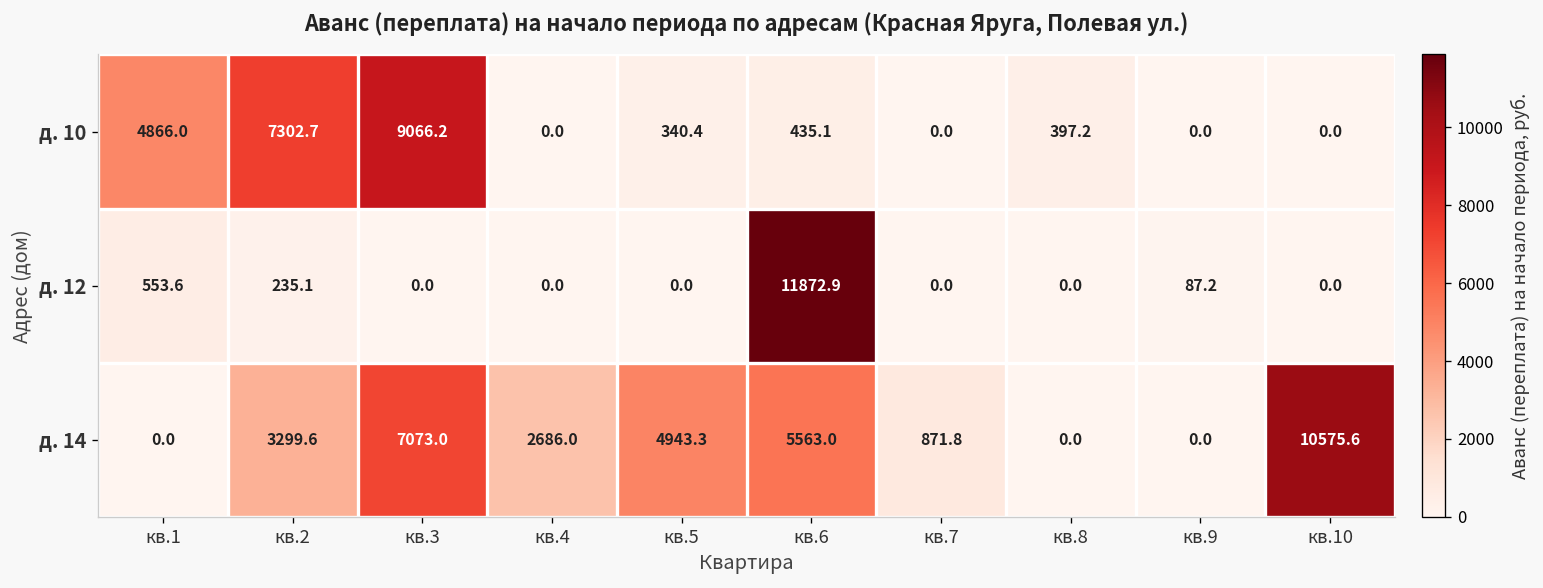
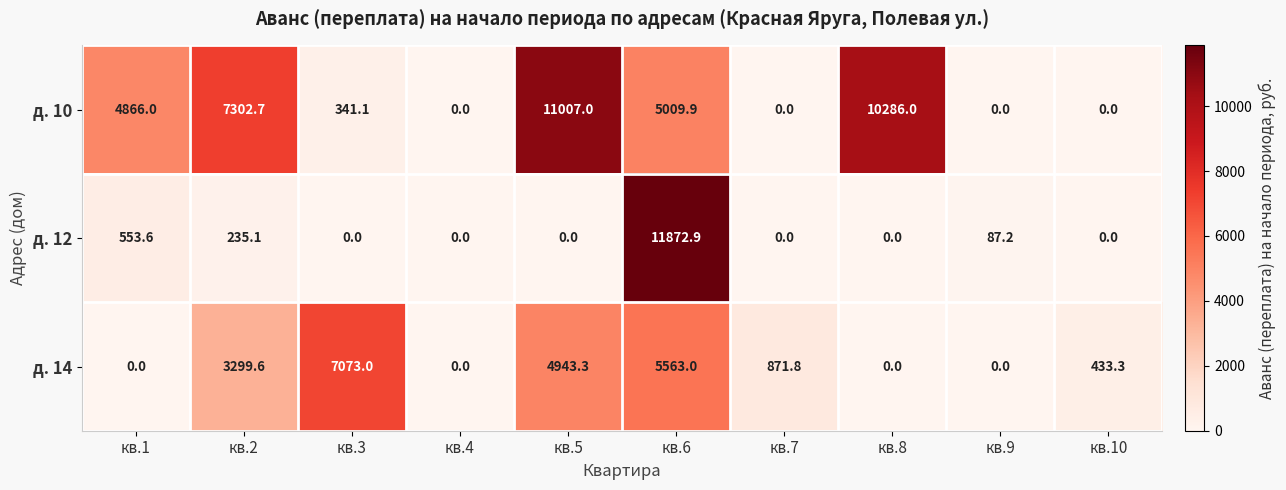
д. 10, кв.3: 9066.2 -> 341.1
д. 10, кв.5: 340.4 -> 11007.0
д. 10, кв.6: 435.1 -> 5009.9
д. 10, кв.8: 397.2 -> 10286.0
д. 14, кв.4: 2686.0 -> 0.0
д. 14, кв.10: 10575.6 -> 433.3
